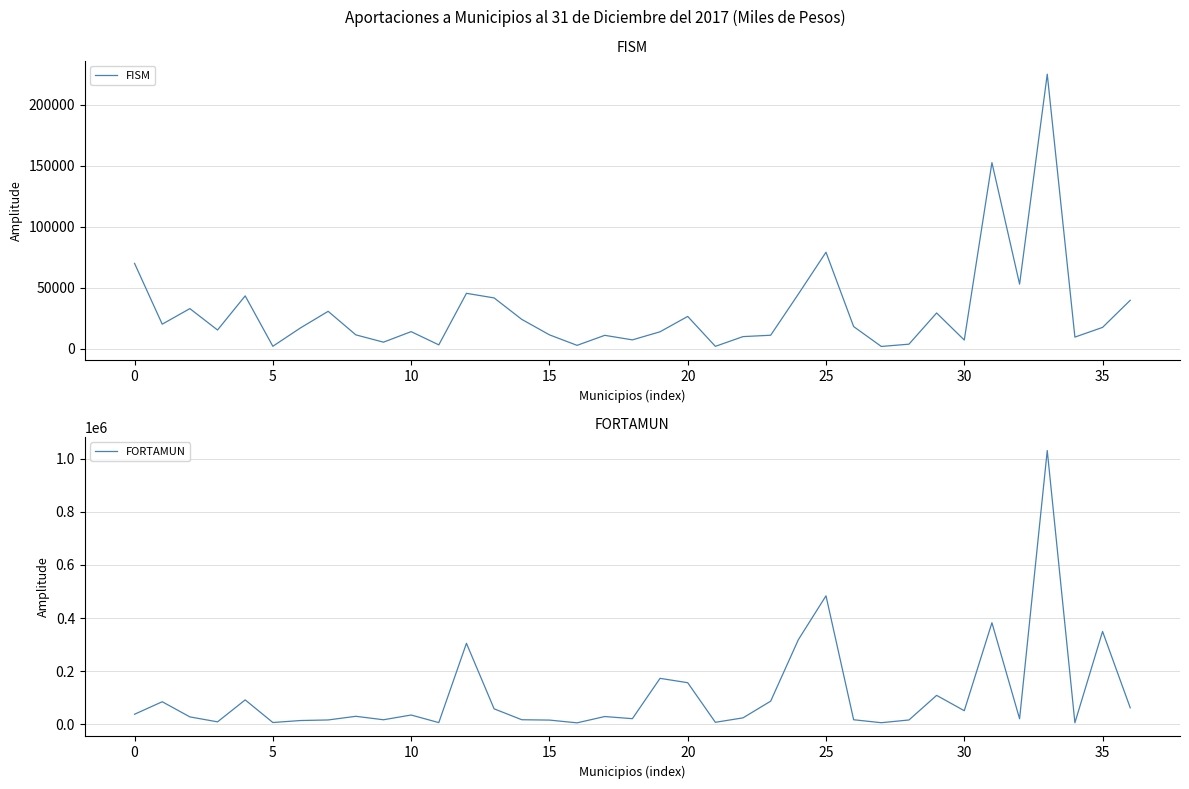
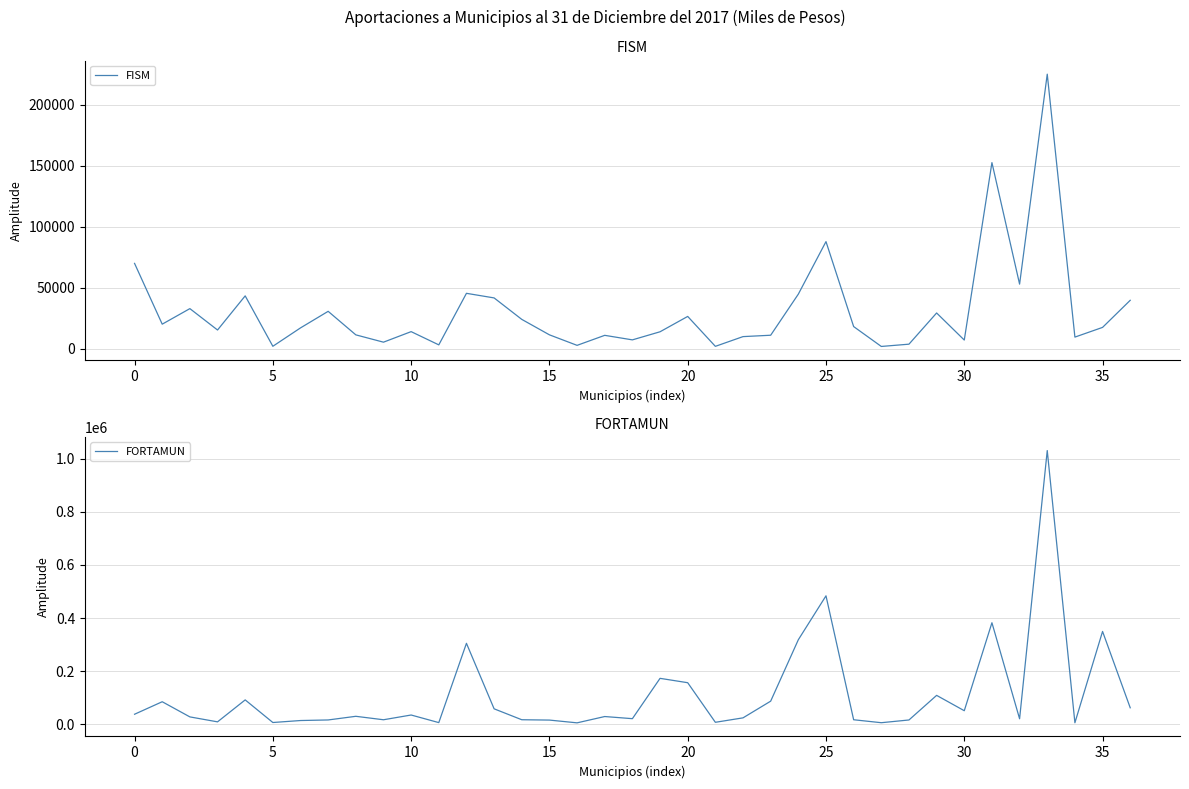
FISM, 25: 79000 -> 88000
